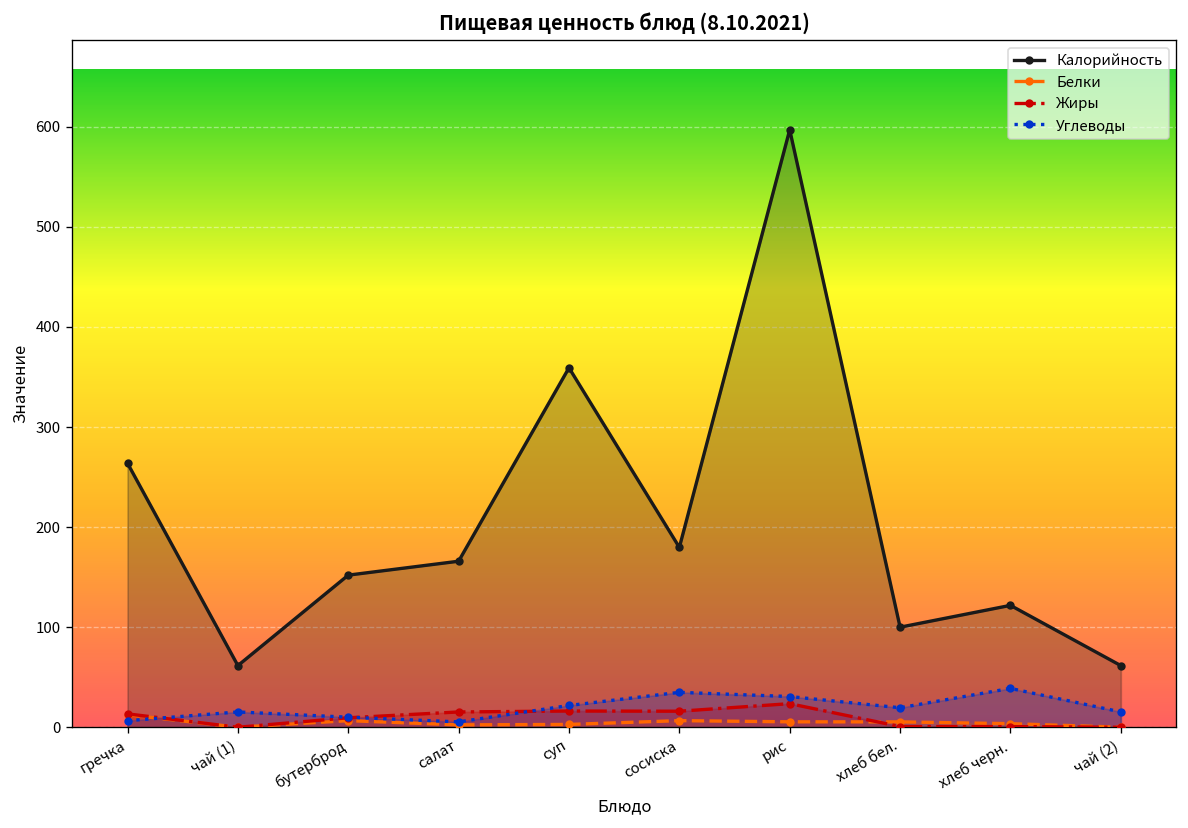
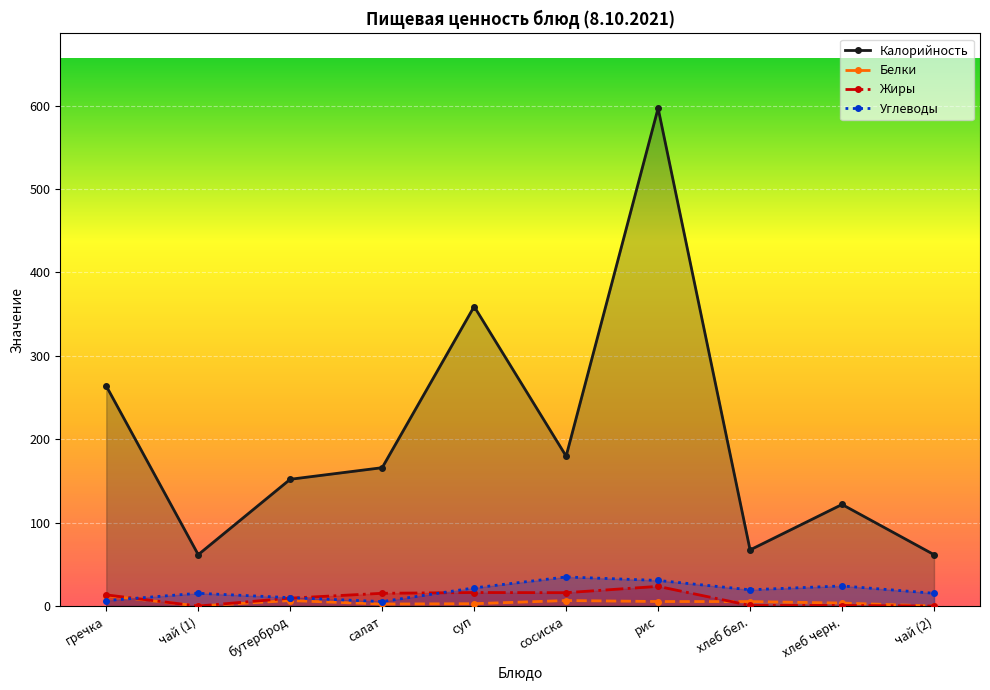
Калорийность, хлеб бел.: 100 -> 70
Углеводы, хлеб черн.: 40 -> 20
